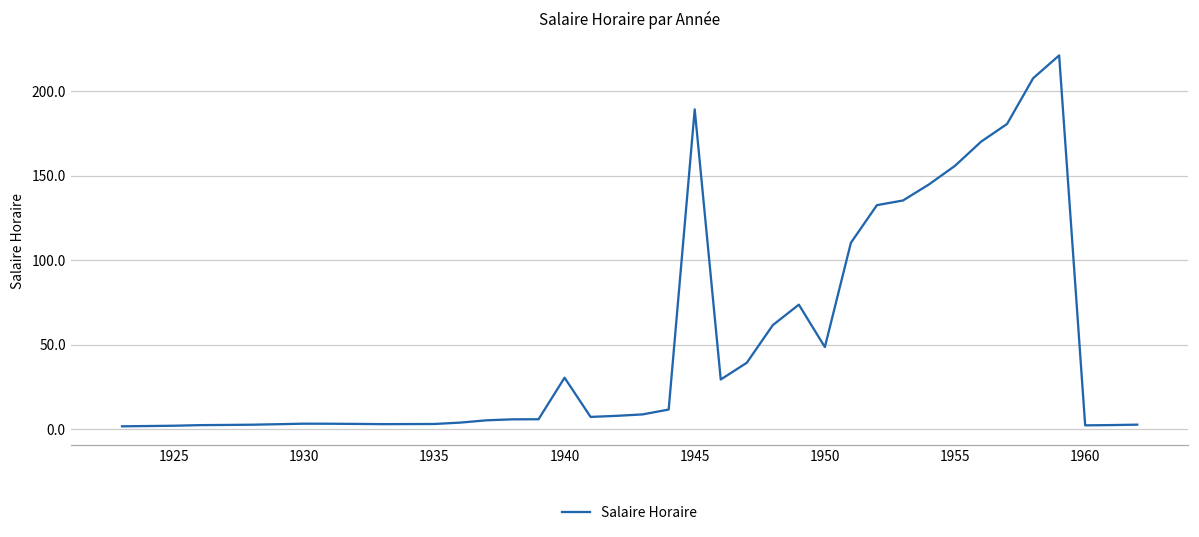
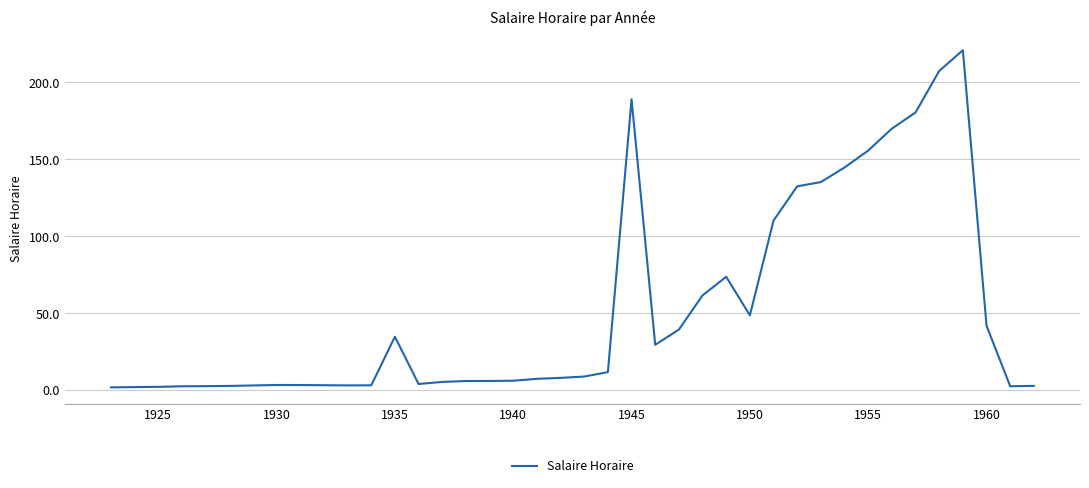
1935: 3 -> 35
1940: 31 -> 6
1960: 2 -> 42
